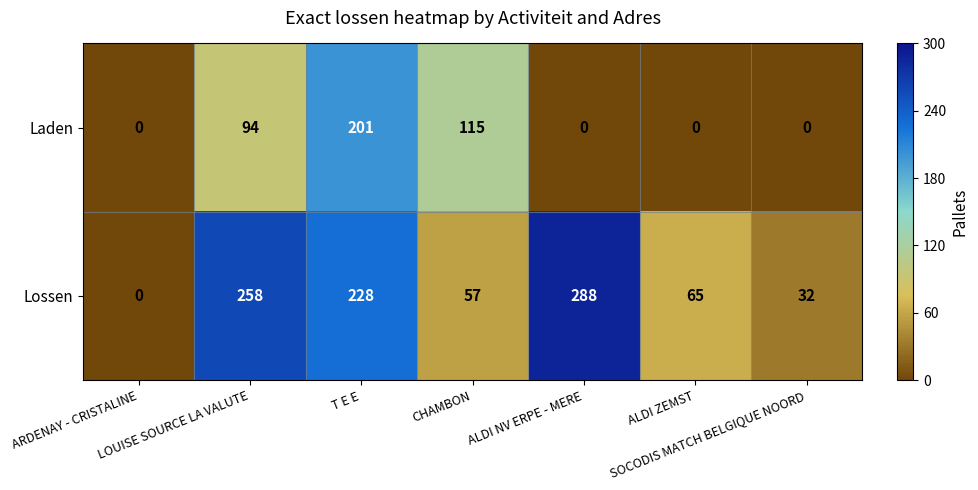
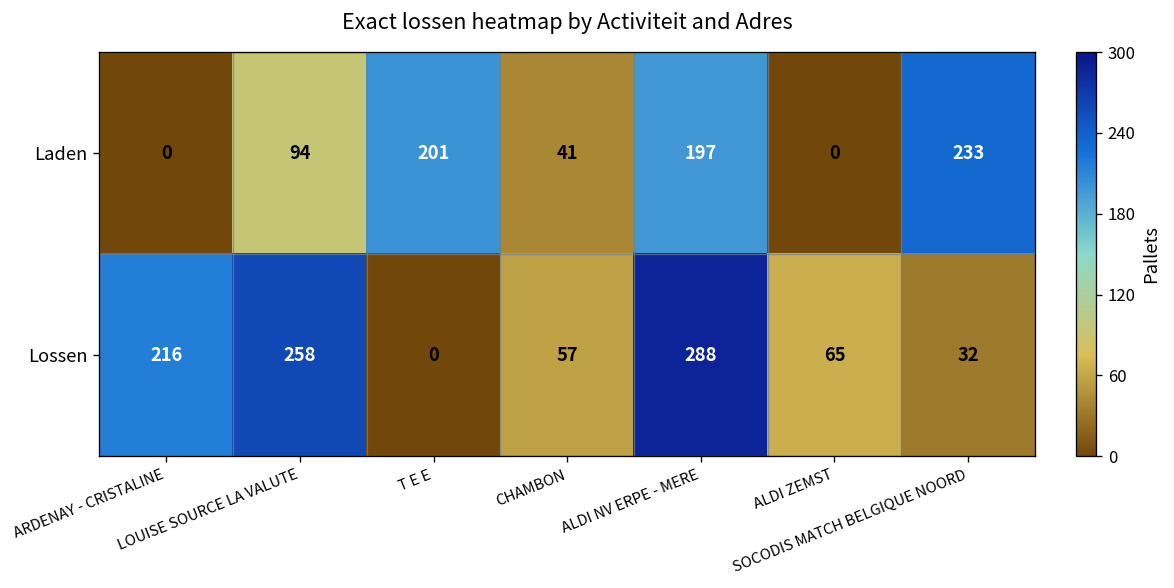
Laden, CHAMBON: 115 -> 41
Laden, ALDI NV ERPE - MERE: 0 -> 197
Laden, SOCODIS MATCH BELGIQUE NOORD: 0 -> 233
Lossen, ARDENAY - CRISTALINE: 0 -> 216
Lossen, T E E: 228 -> 0
